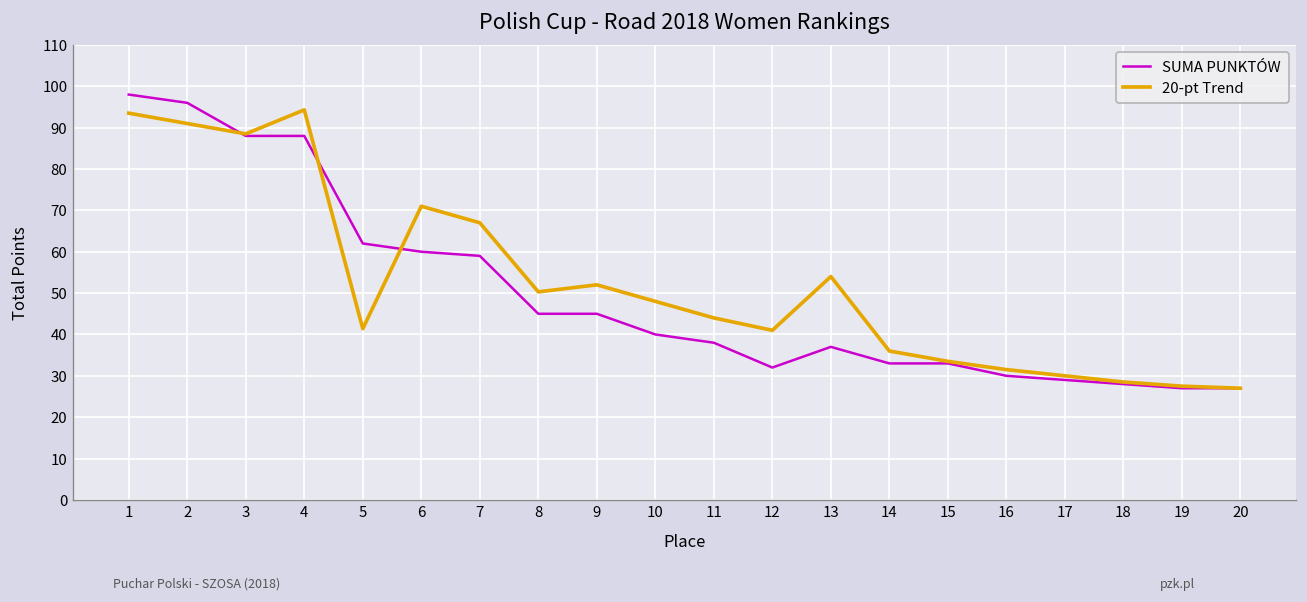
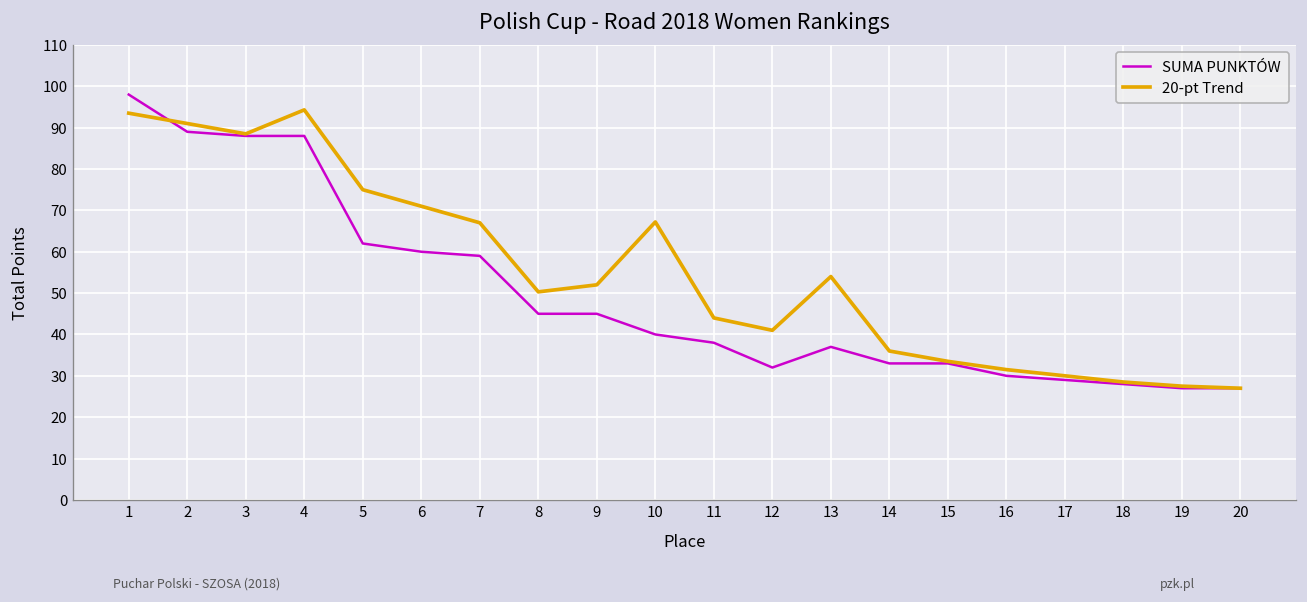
SUMA PUNKTÓW, 2: 96 -> 89
20-pt Trend, 5: 41 -> 75
20-pt Trend, 10: 48 -> 67
